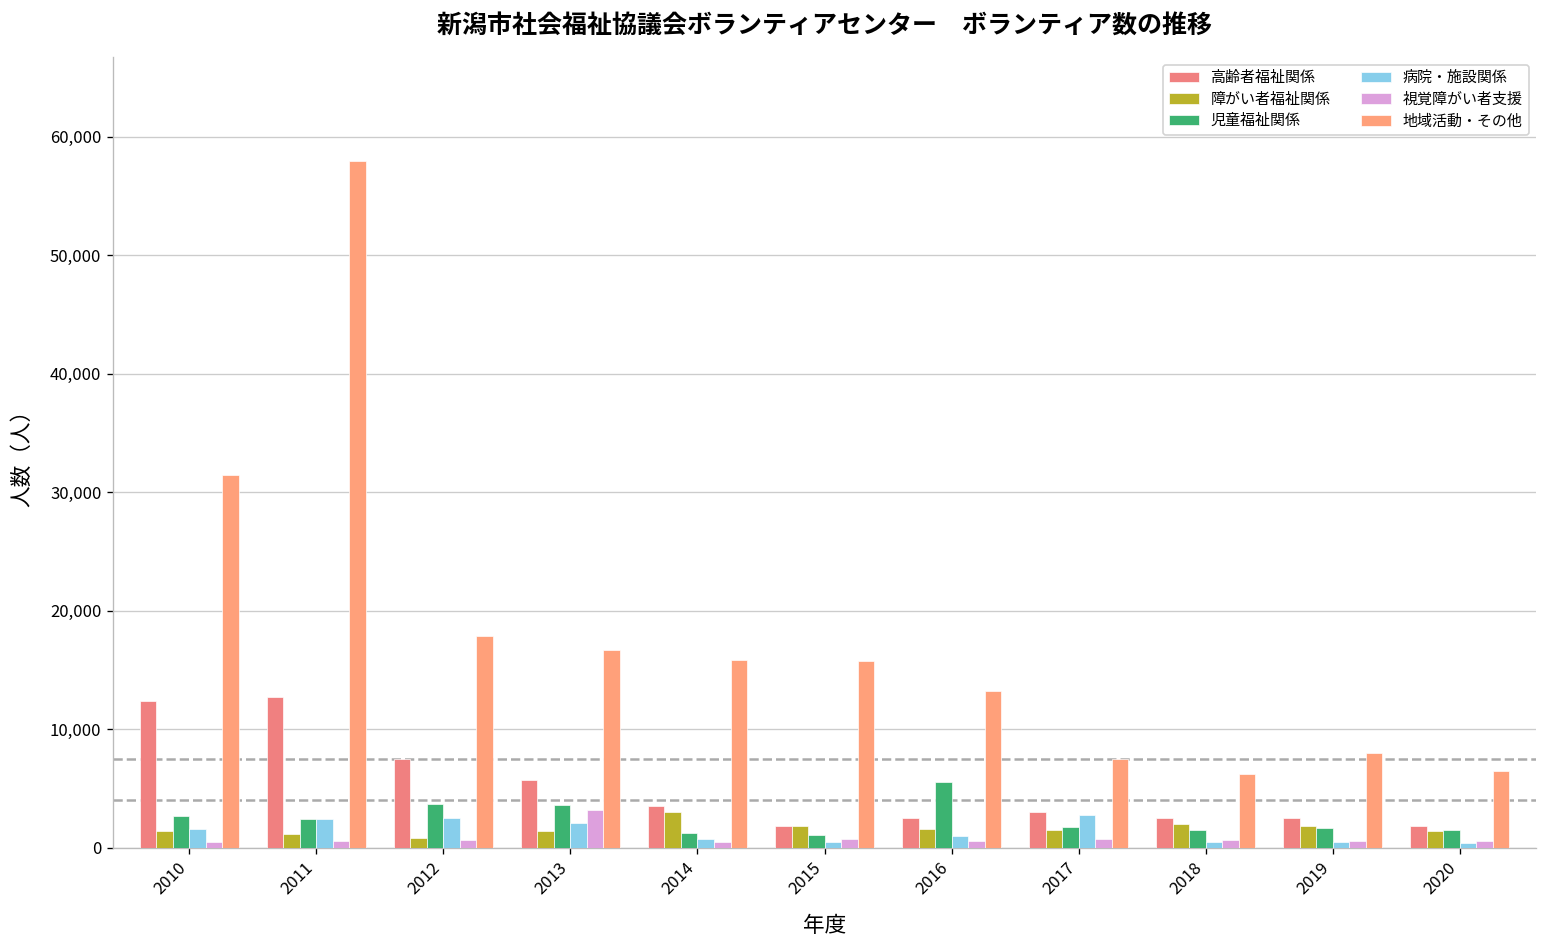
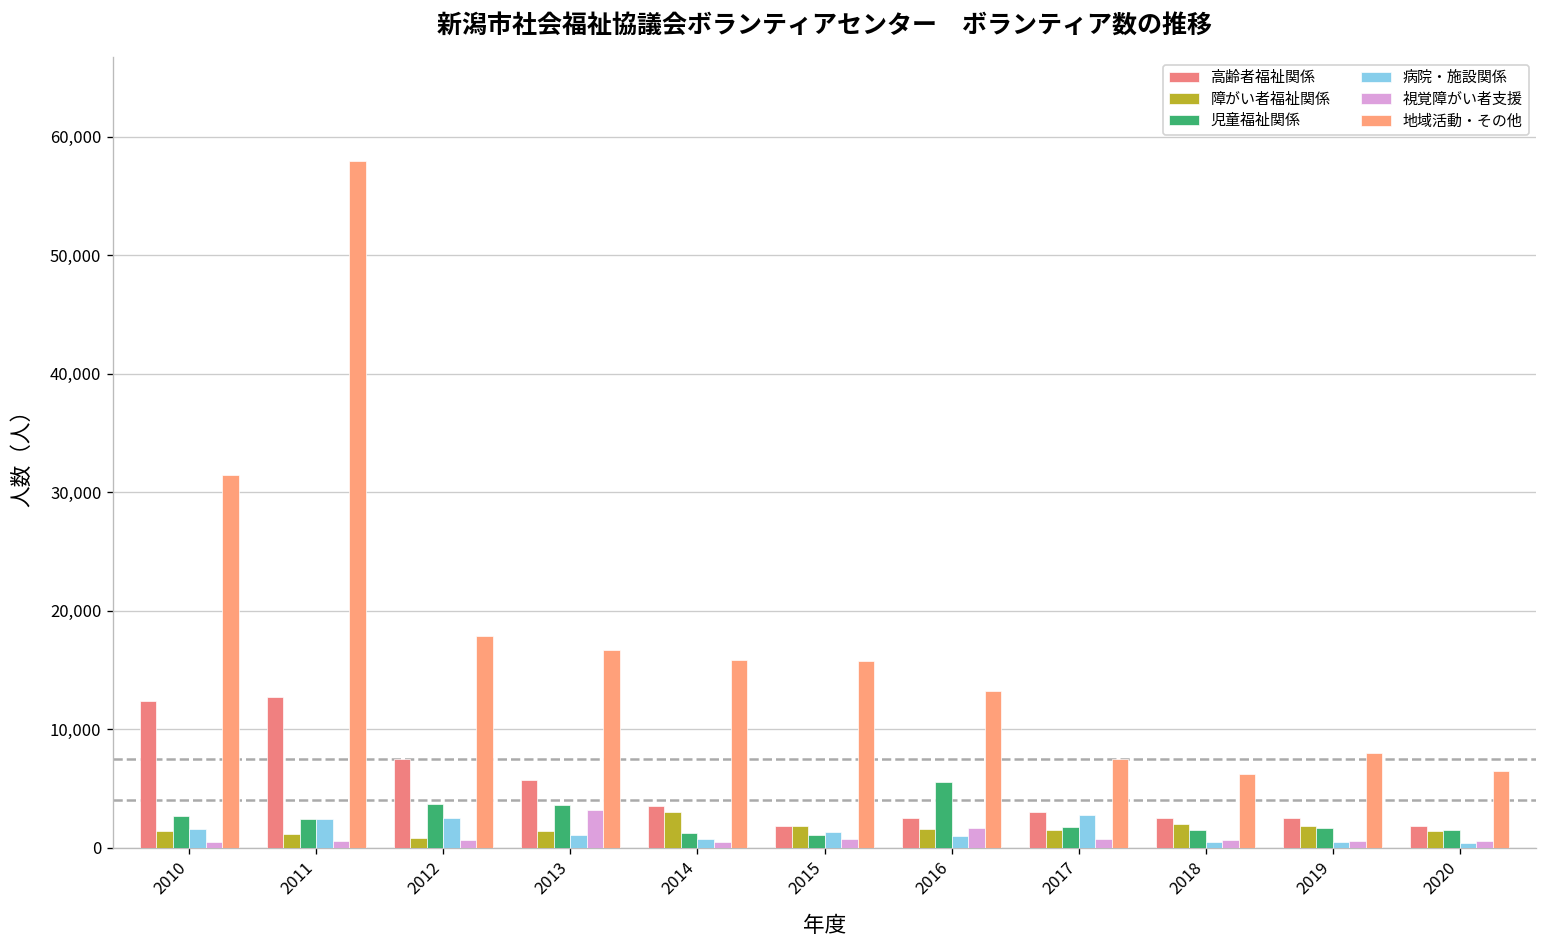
病院・施設関係, 2013: 2,000 -> 1,000
病院・施設関係, 2015: 0 -> 1,000
視覚障がい者支援, 2016: 1,000 -> 2,000
